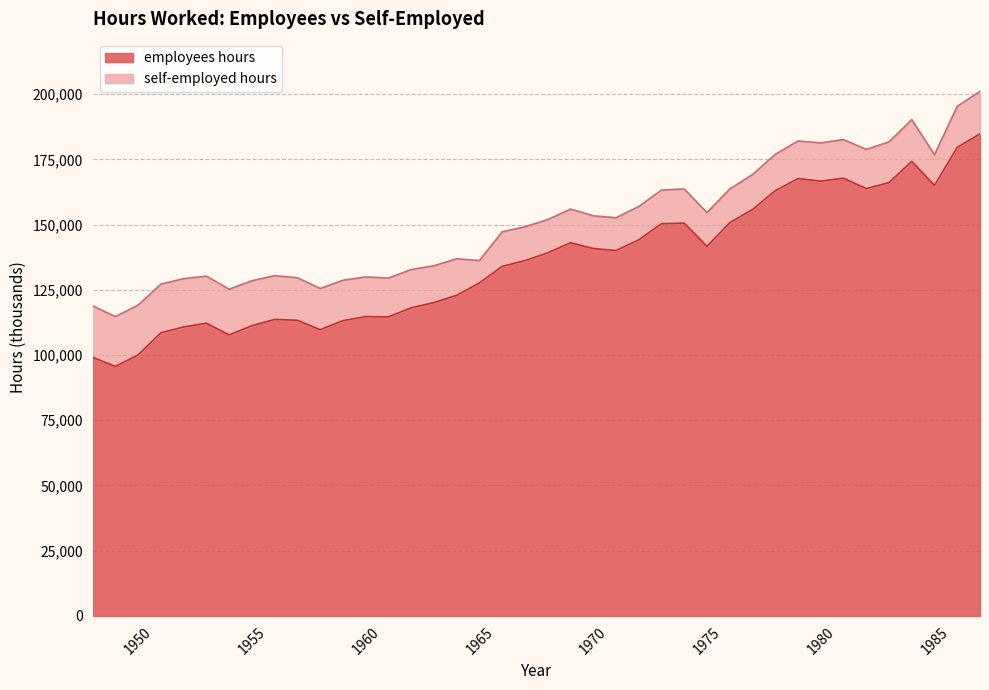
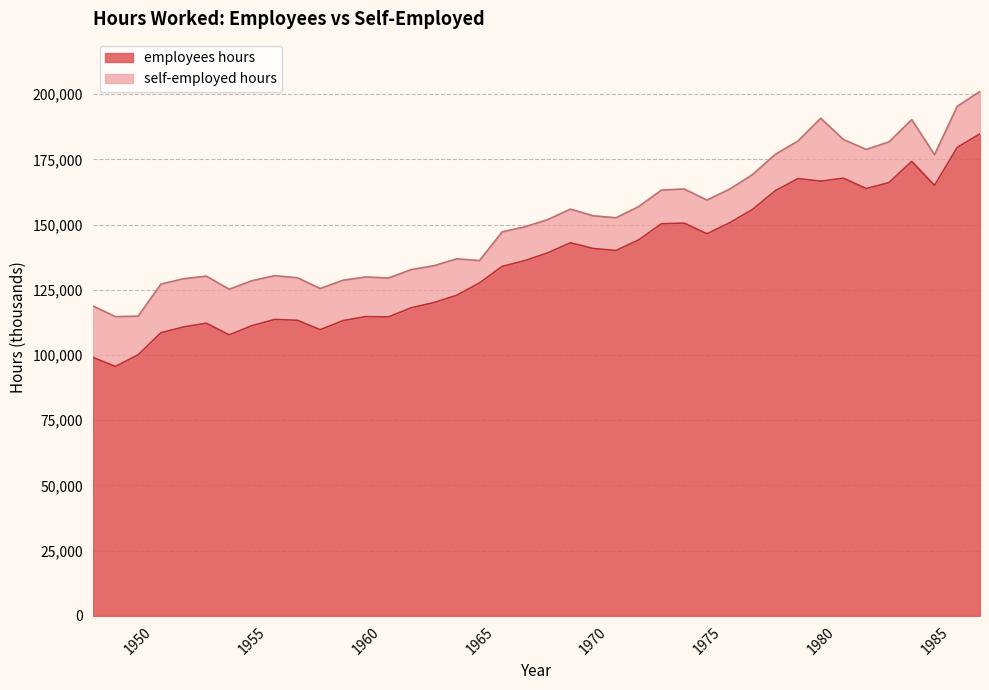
self-employed hours, 1950: 19,000 -> 15,000
employees hours, 1975: 142,000 -> 146,000
self-employed hours, 1980: 15,000 -> 24,000
